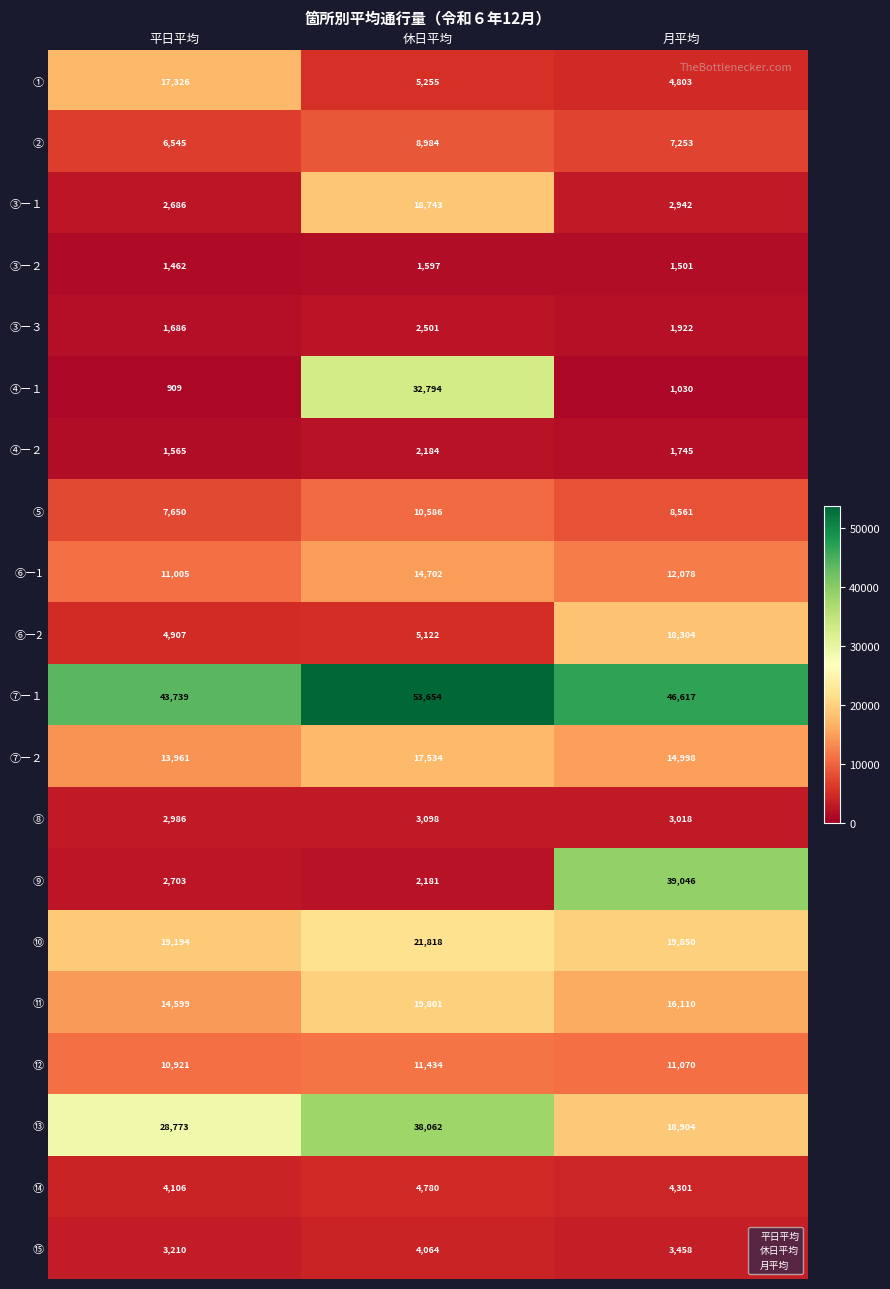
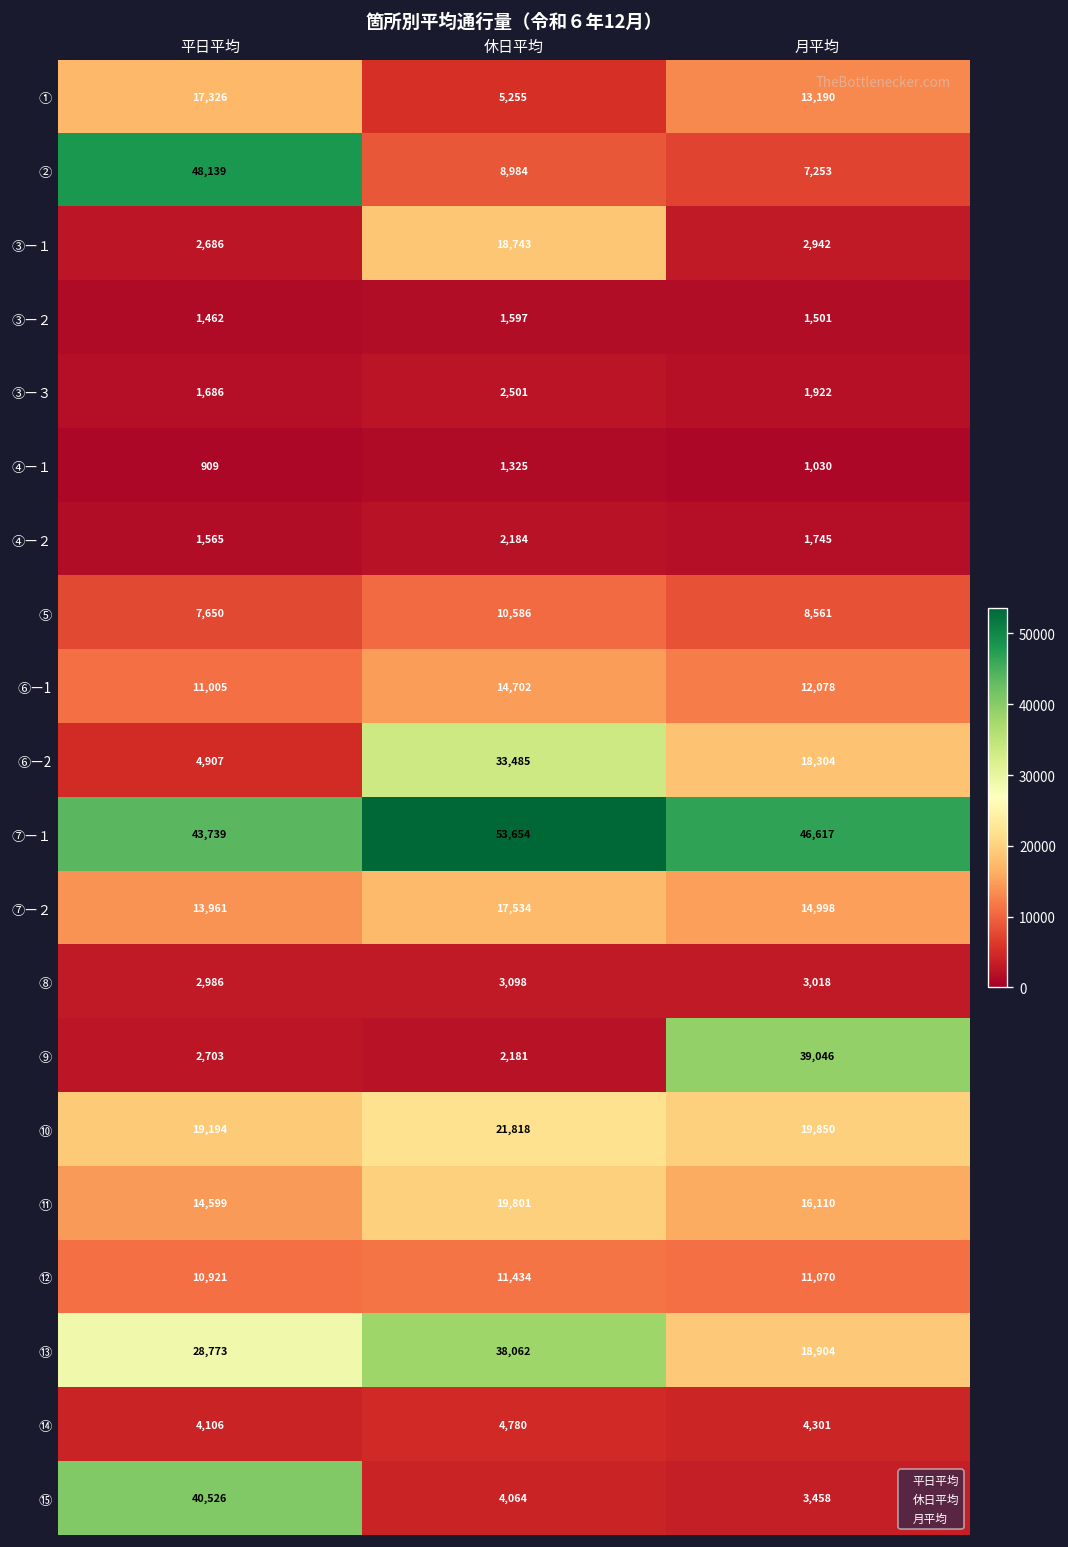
①, 月平均: 4,803 -> 13,190
②, 平日平均: 6,545 -> 48,139
④ー１, 休日平均: 32,794 -> 1,325
⑥ー2, 休日平均: 5,122 -> 33,485
⑮, 平日平均: 3,210 -> 40,526
